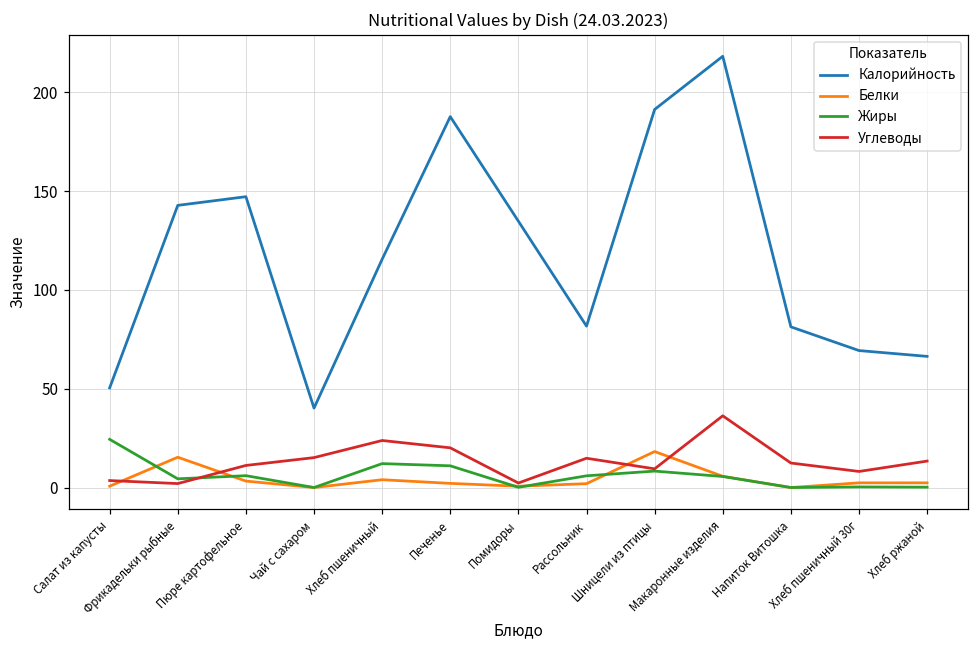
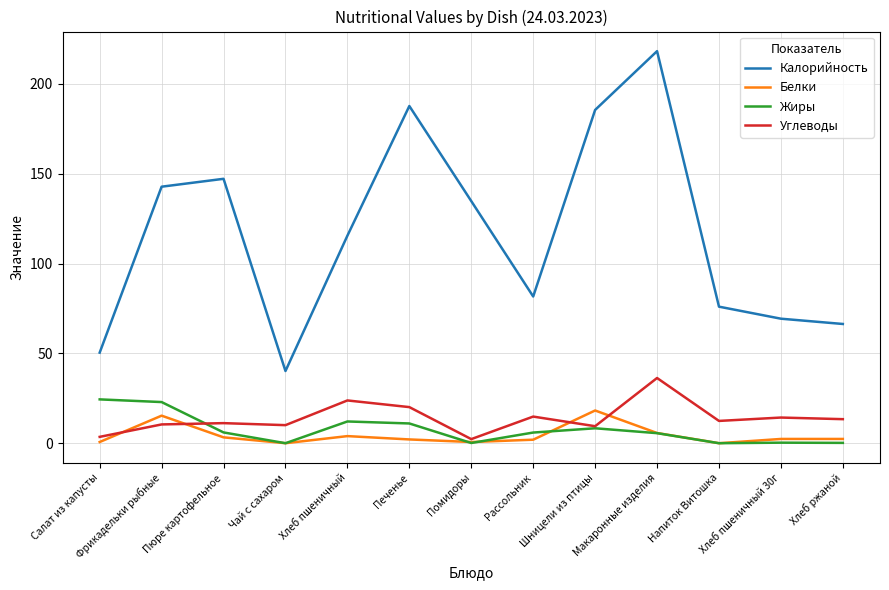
Жиры, Фрикадельки рыбные: 4 -> 23
Углеводы, Фрикадельки рыбные: 2 -> 10
Углеводы, Чай с сахаром: 15 -> 10
Калорийность, Шницели из птицы: 191 -> 185
Калорийность, Напиток Витошка: 81 -> 76
Углеводы, Хлеб пшеничный 30г: 8 -> 14
